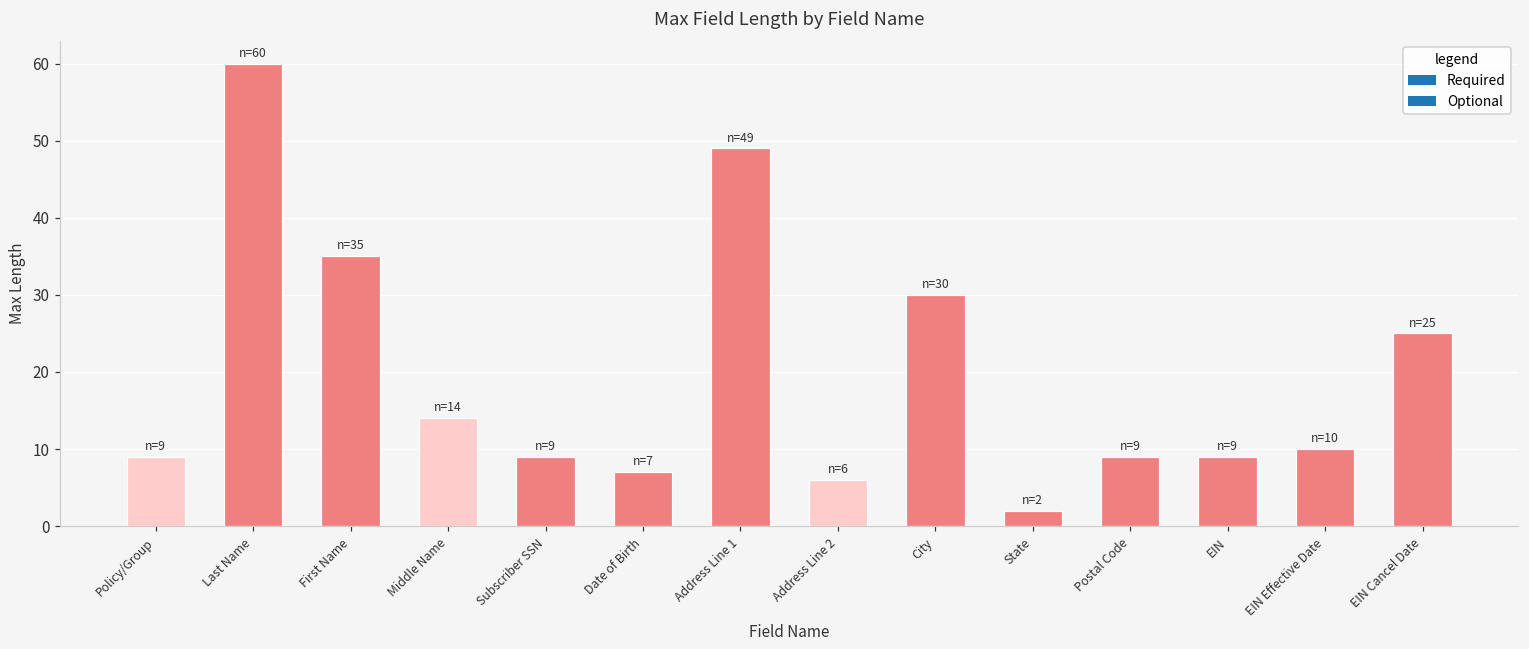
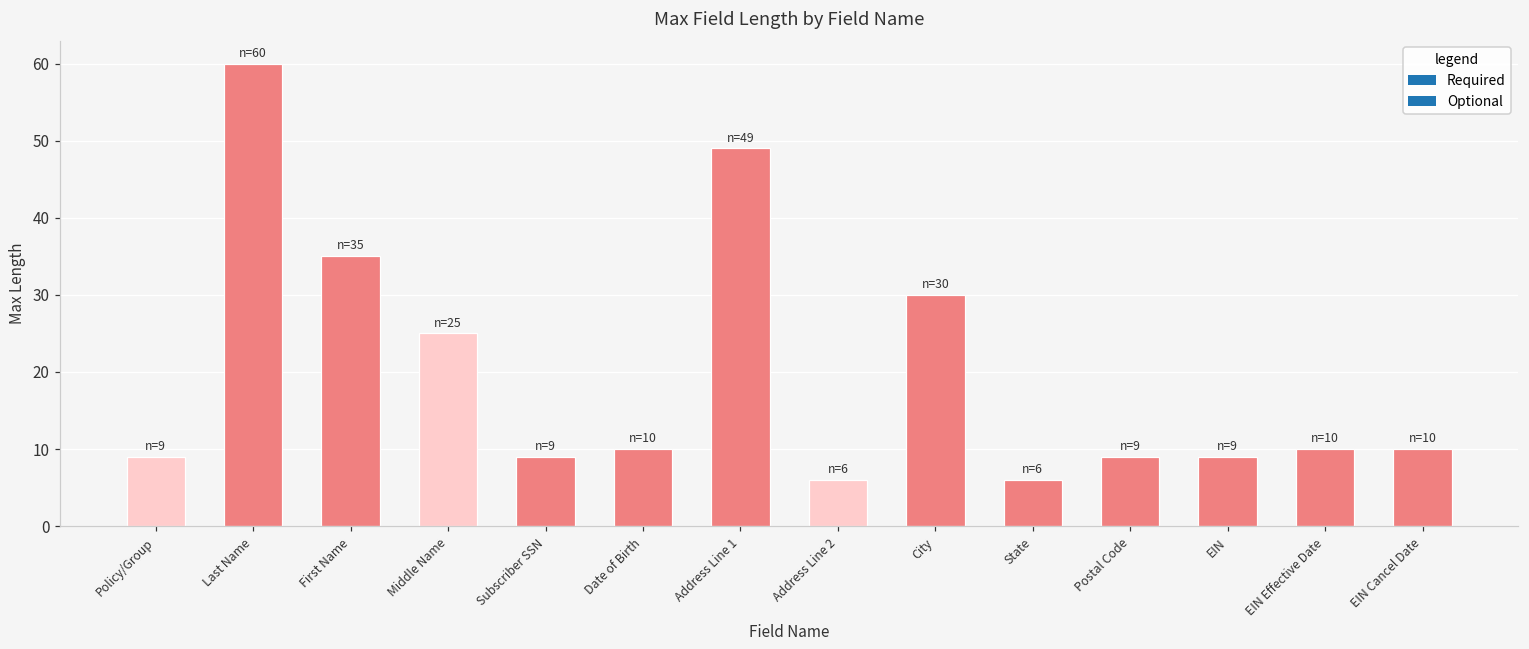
Middle Name: 14 -> 25
Date of Birth: 7 -> 10
State: 2 -> 6
EIN Cancel Date: 25 -> 10
